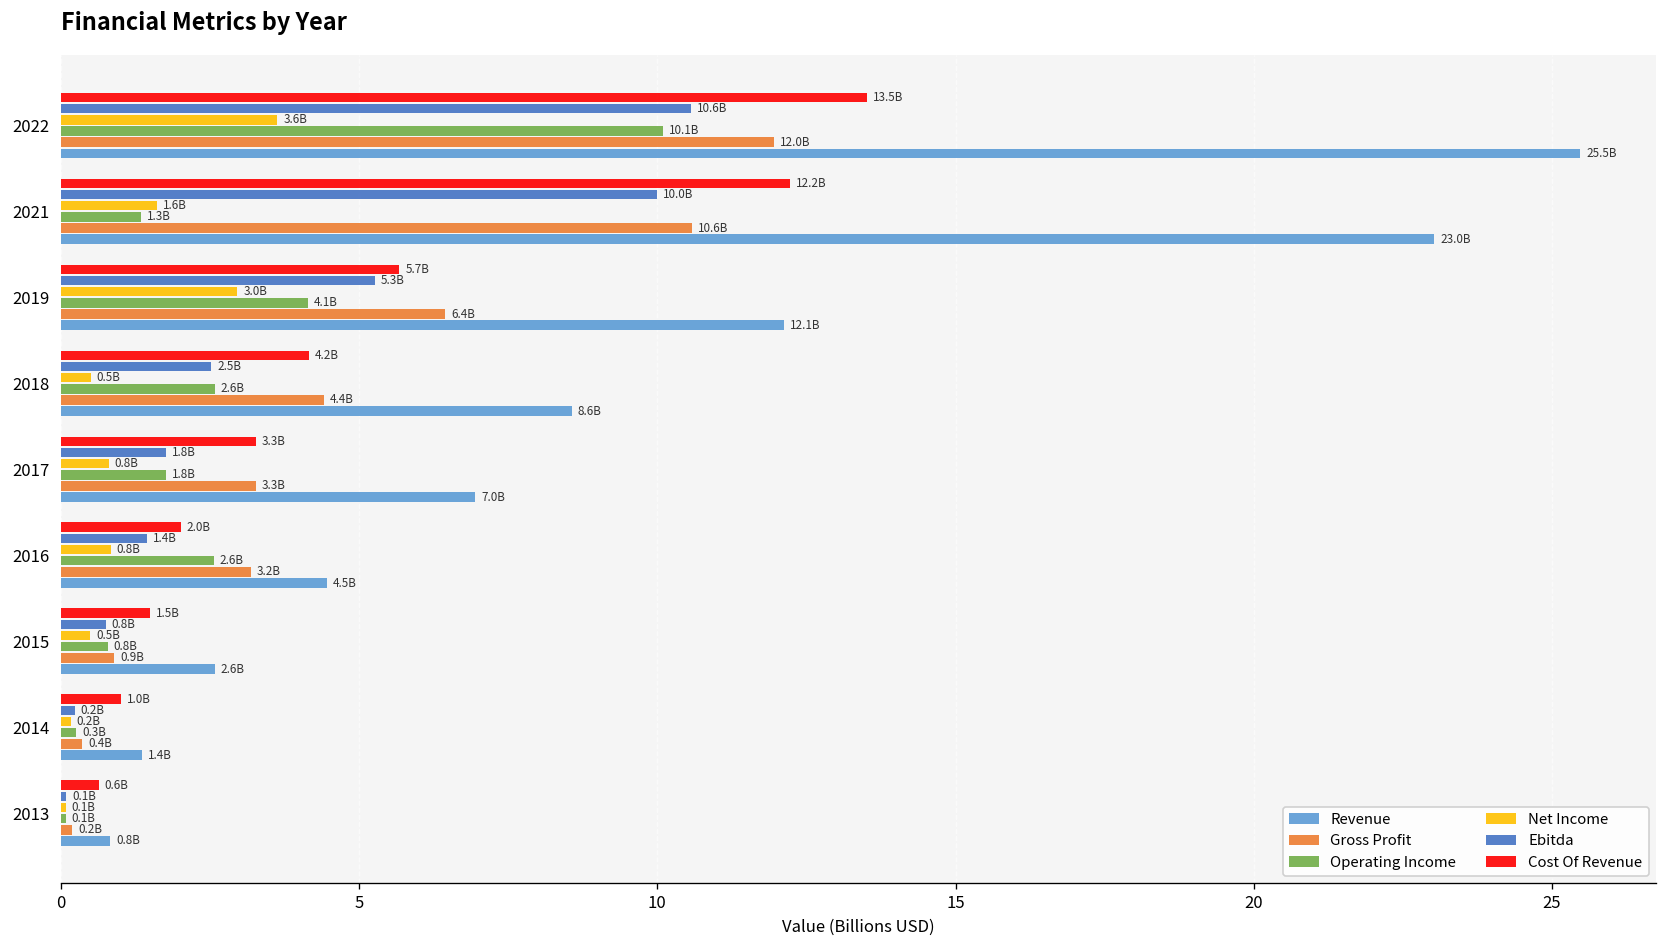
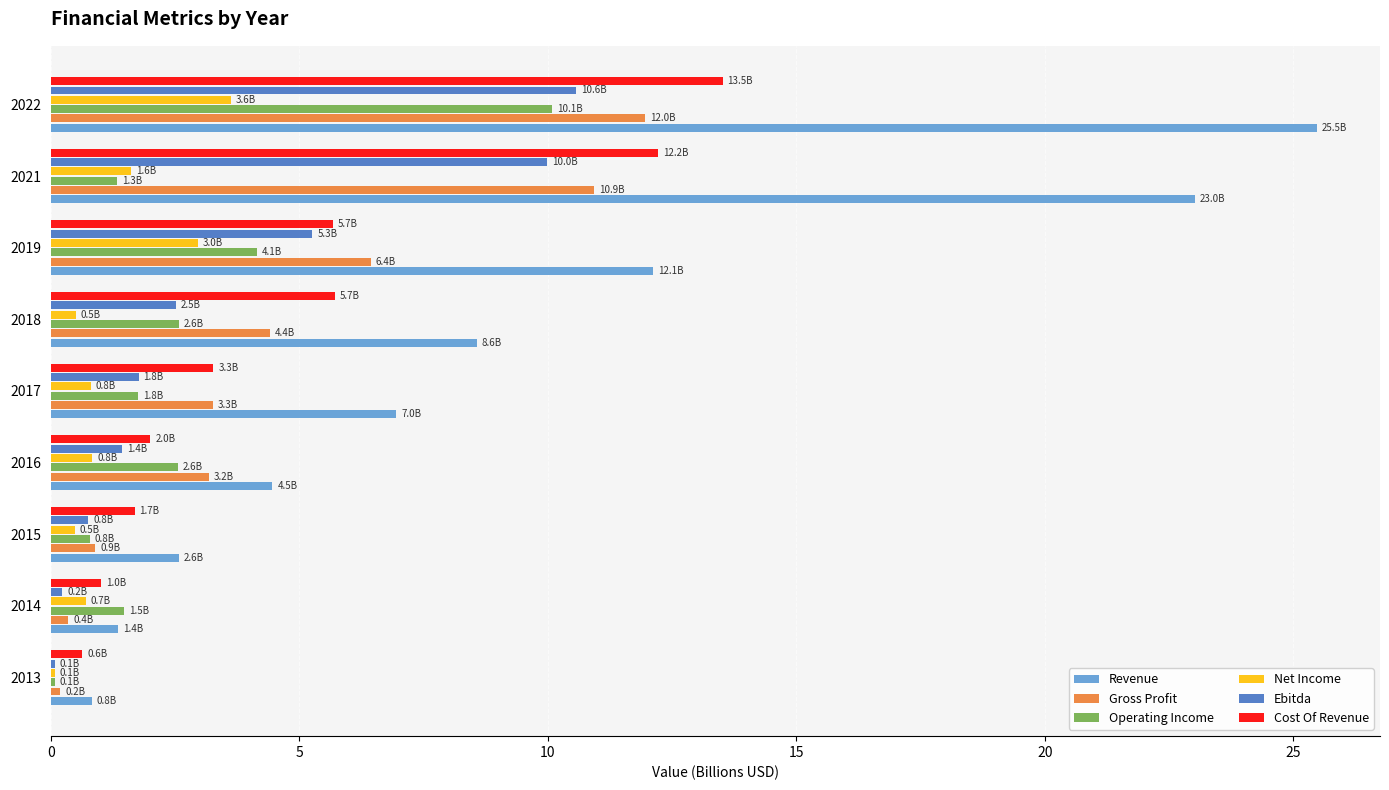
Gross Profit, 2021: 10.6B -> 10.9B
Cost Of Revenue, 2018: 4.2B -> 5.7B
Cost Of Revenue, 2015: 1.5B -> 1.7B
Net Income, 2014: 0.2B -> 0.7B
Operating Income, 2014: 0.3B -> 1.5B
